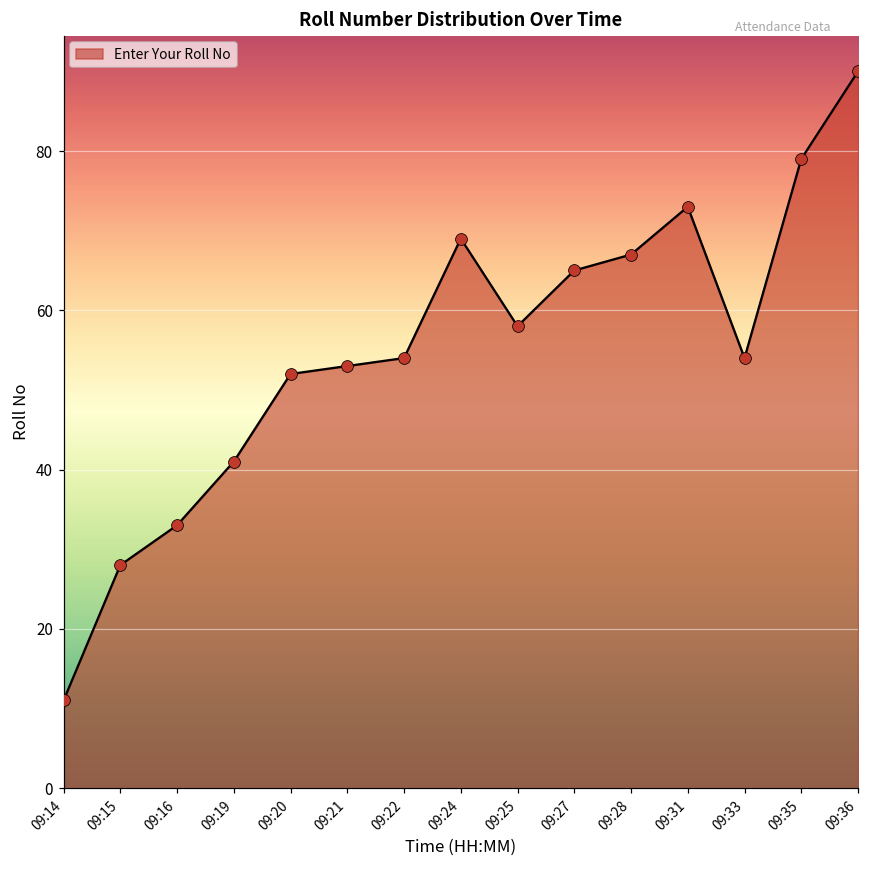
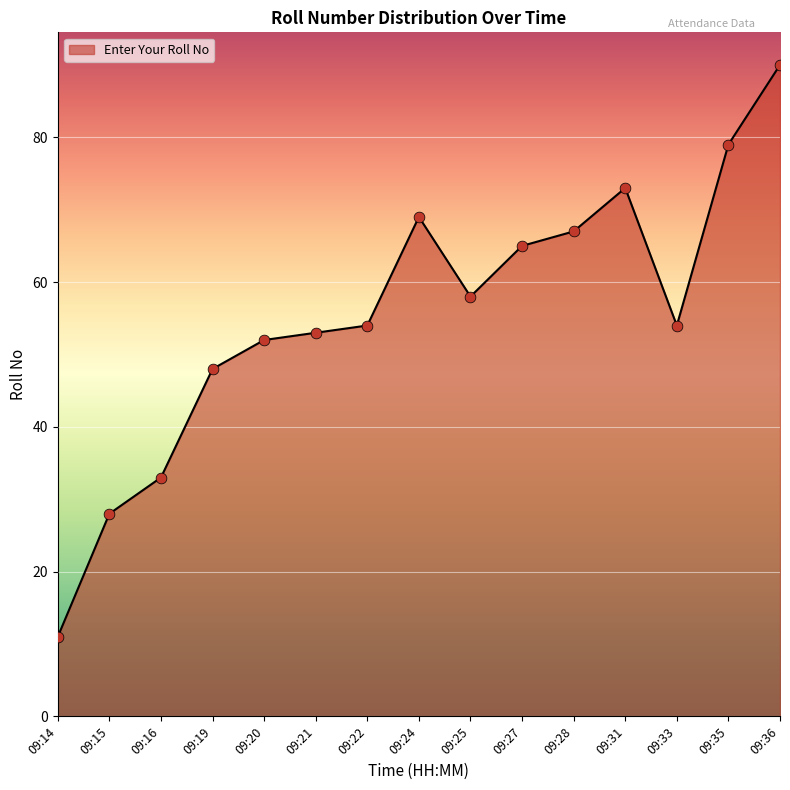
09:19: 41 -> 48
